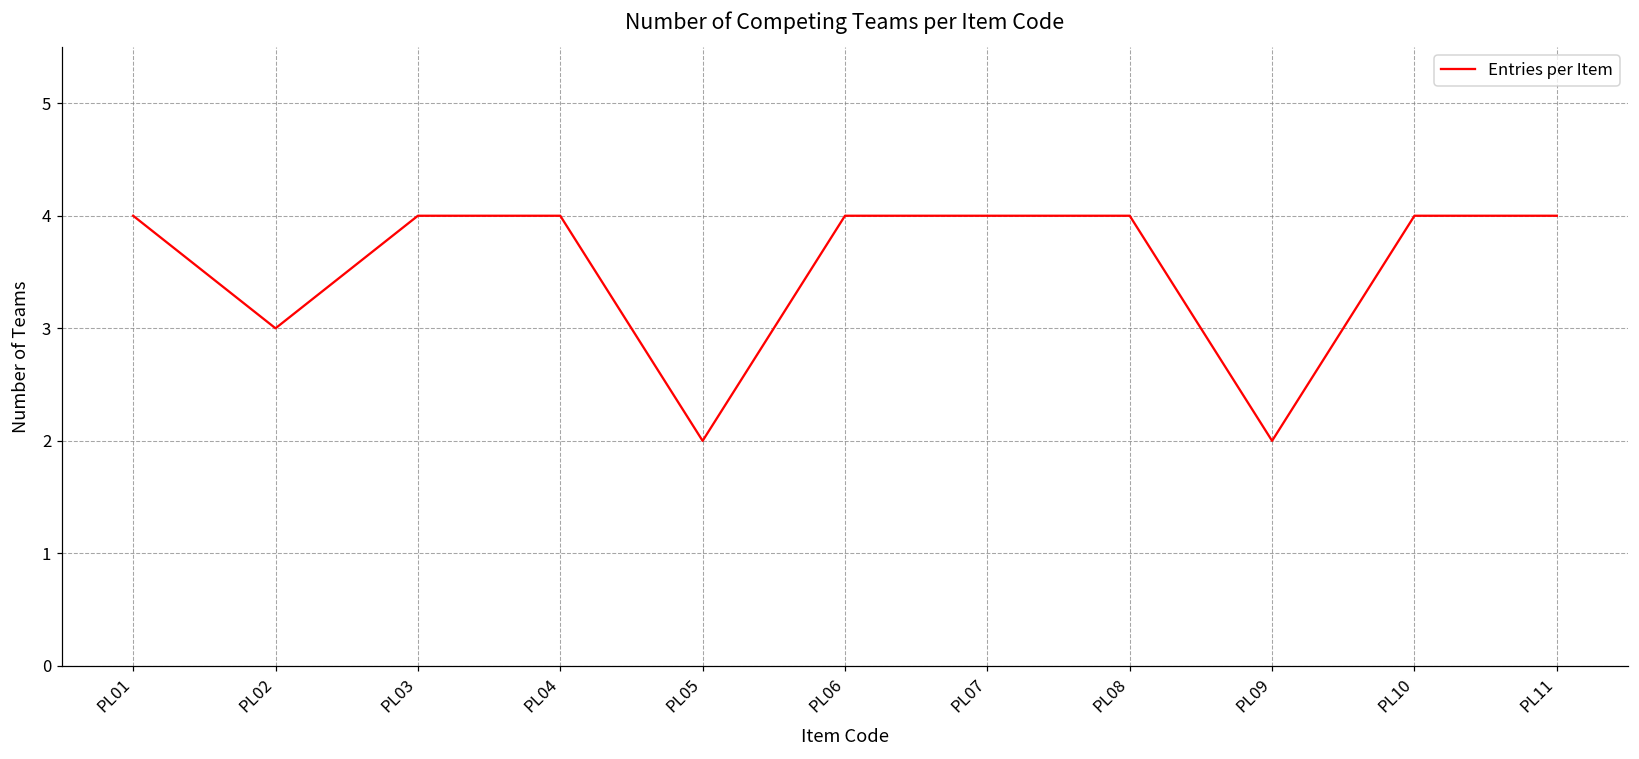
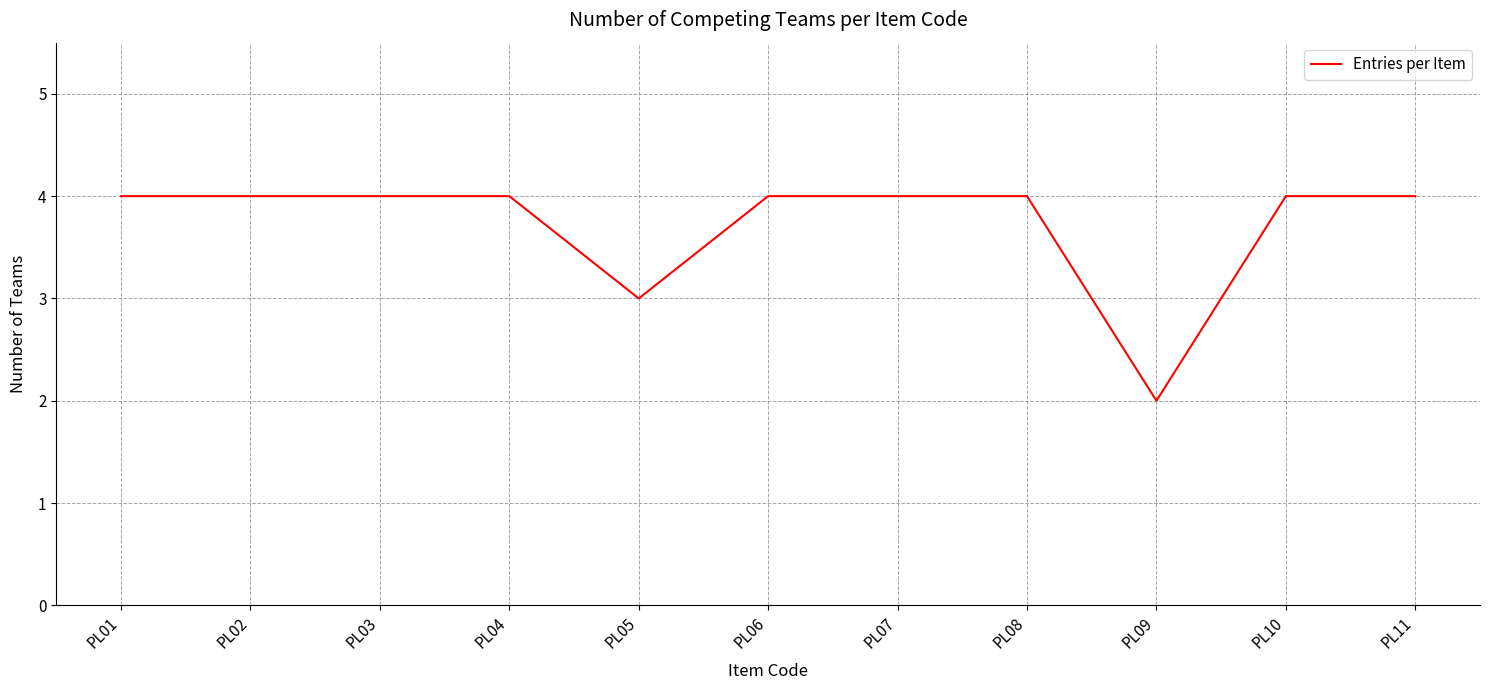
PL02: 3 -> 4
PL05: 2 -> 3
